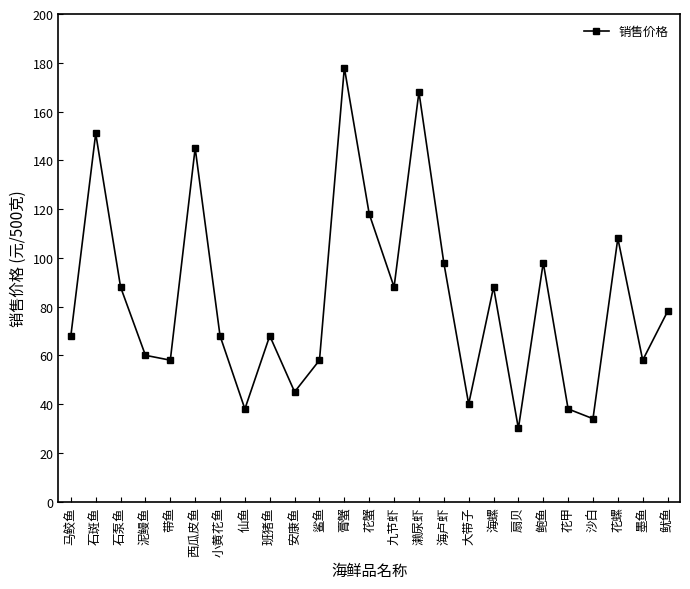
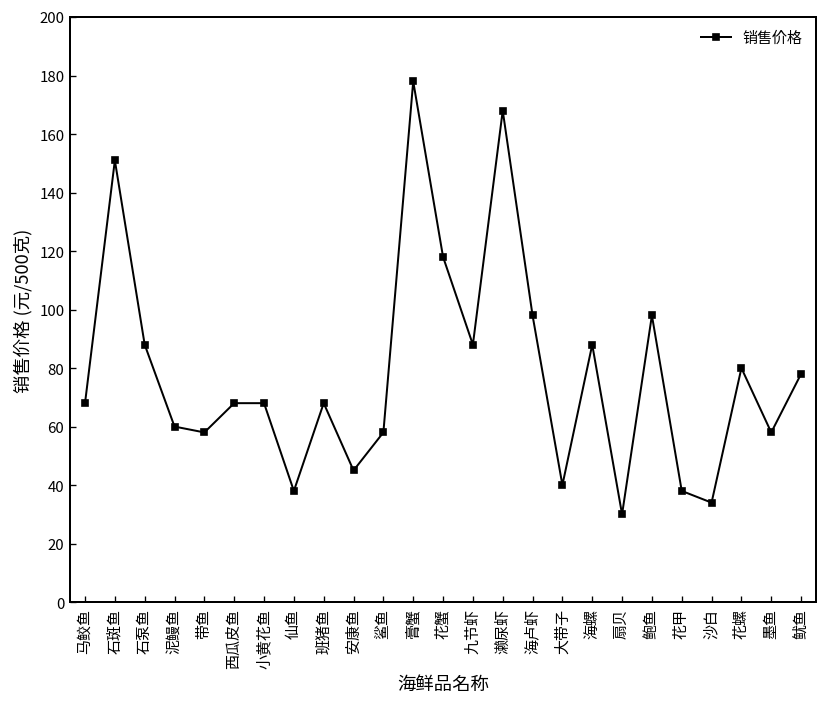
西瓜皮鱼: 145 -> 68
花螺: 108 -> 80
